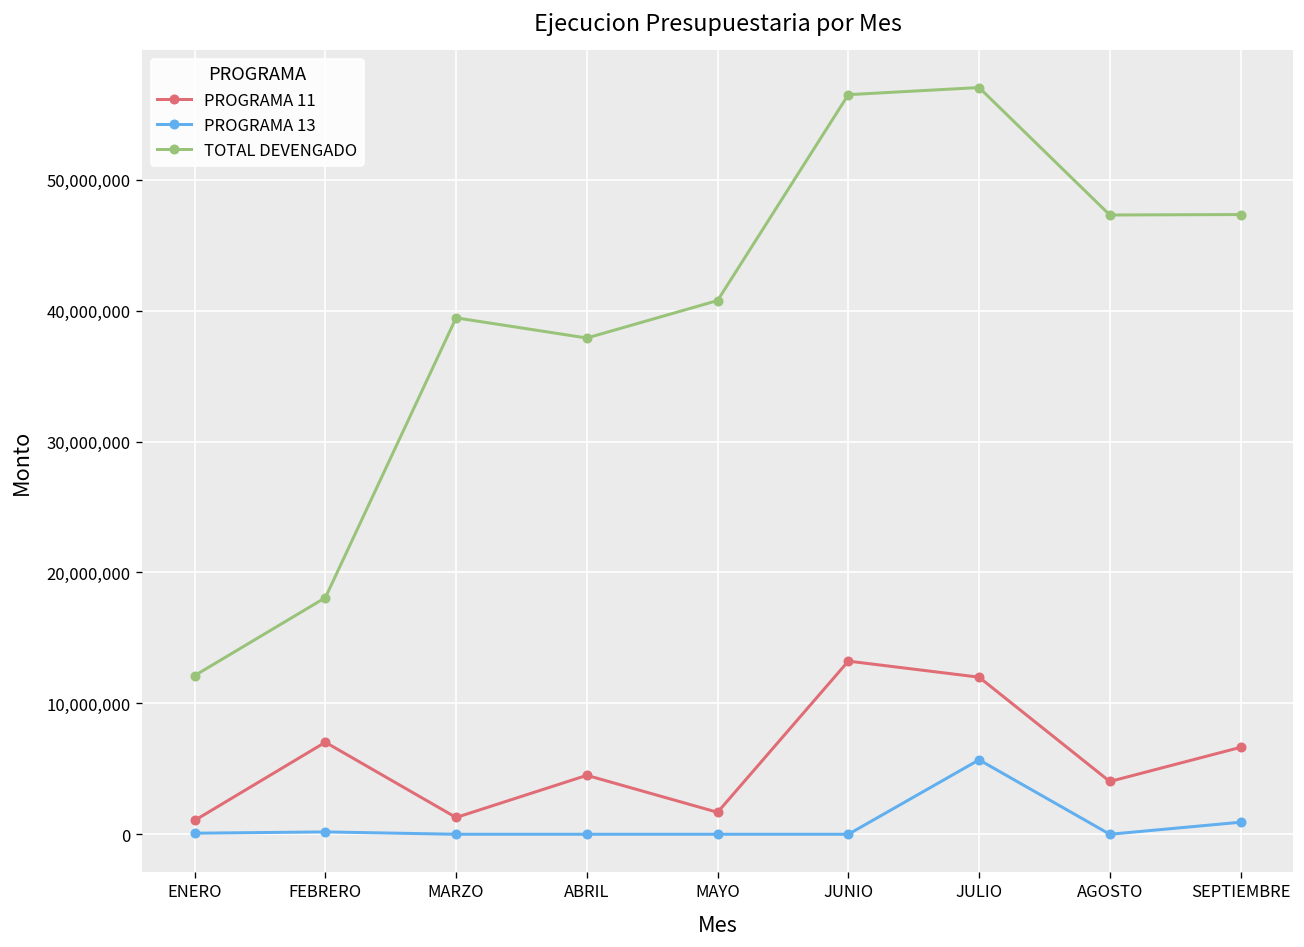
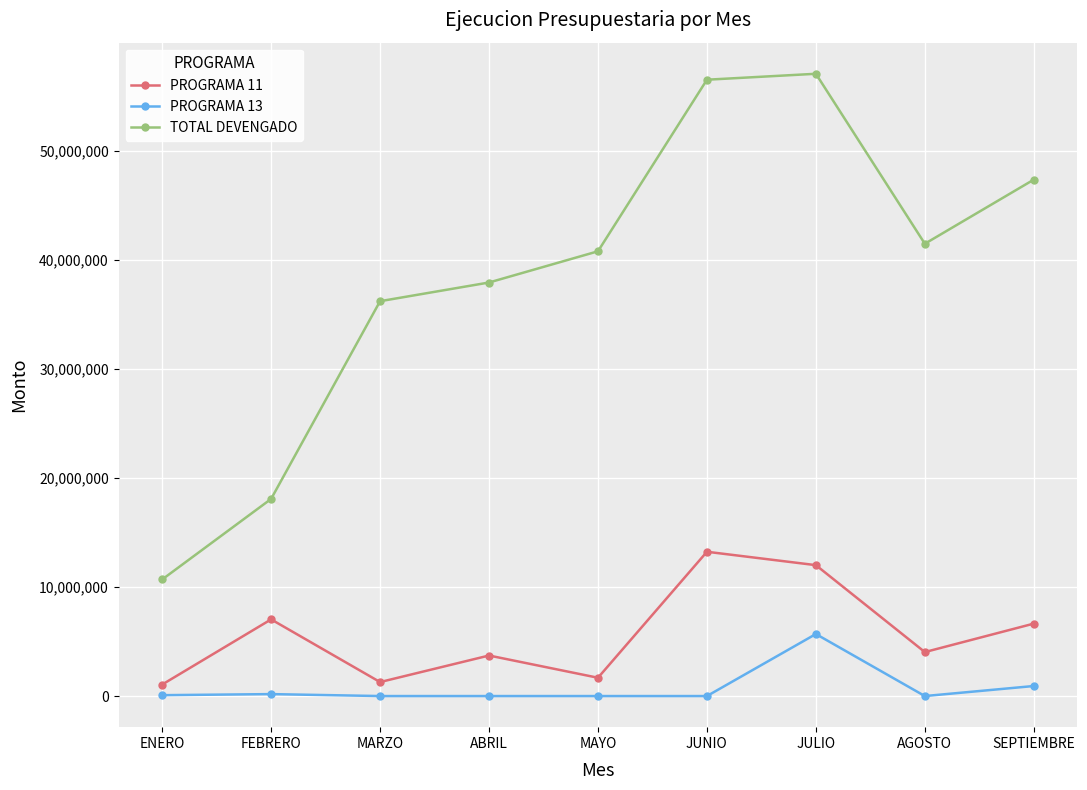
TOTAL DEVENGADO, ENERO: 12,100,000 -> 10,700,000
TOTAL DEVENGADO, MARZO: 39,500,000 -> 36,200,000
PROGRAMA 11, ABRIL: 4,500,000 -> 3,700,000
TOTAL DEVENGADO, AGOSTO: 47,300,000 -> 41,500,000
